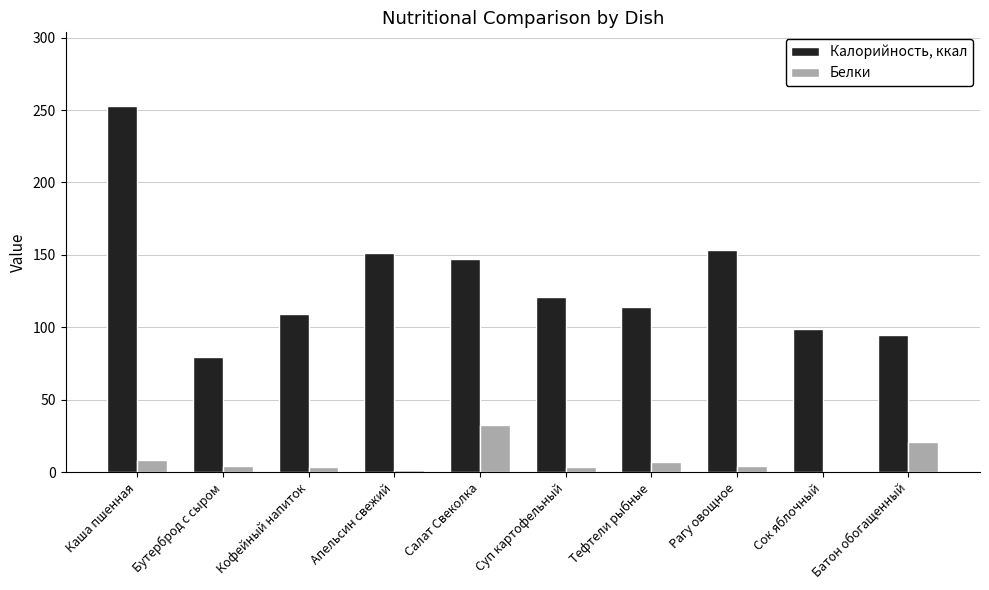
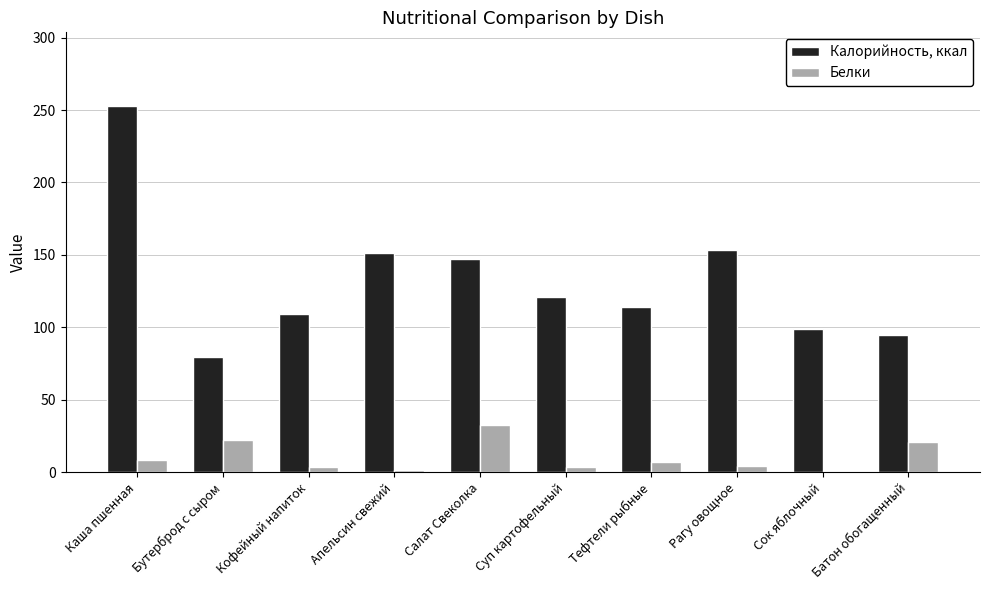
Белки, Бутерброд с сыром: 5 -> 23
